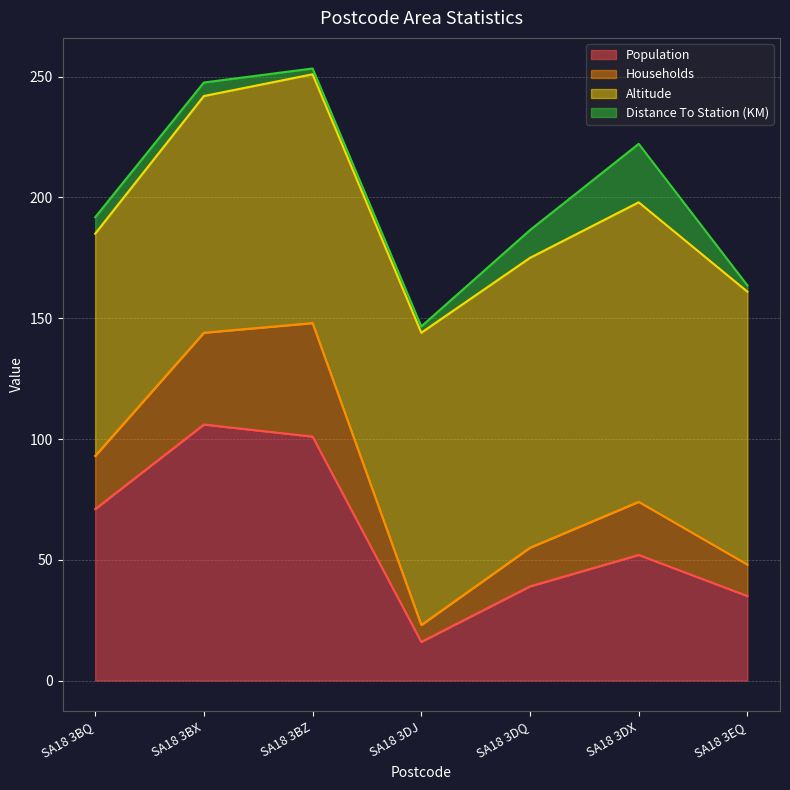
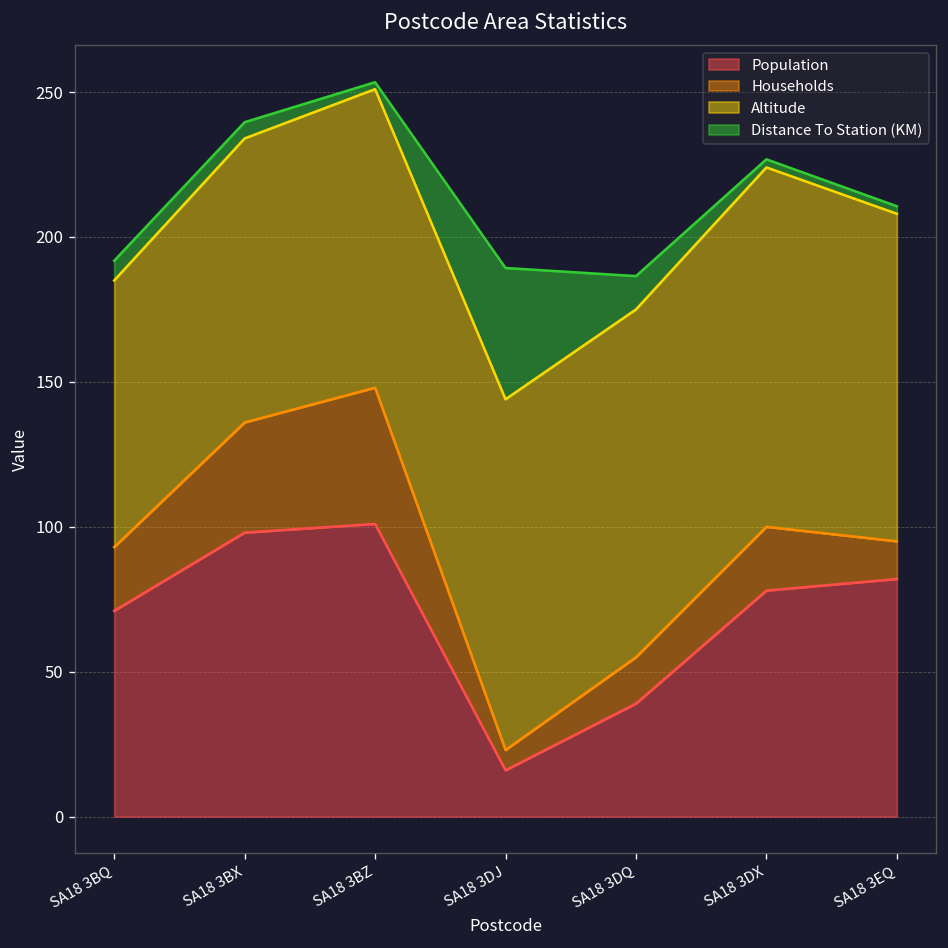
Population, SA18 3BX: 106 -> 98
Distance To Station (KM), SA18 3DJ: 3 -> 45
Population, SA18 3DX: 52 -> 78
Distance To Station (KM), SA18 3DX: 24 -> 3
Population, SA18 3EQ: 35 -> 82
